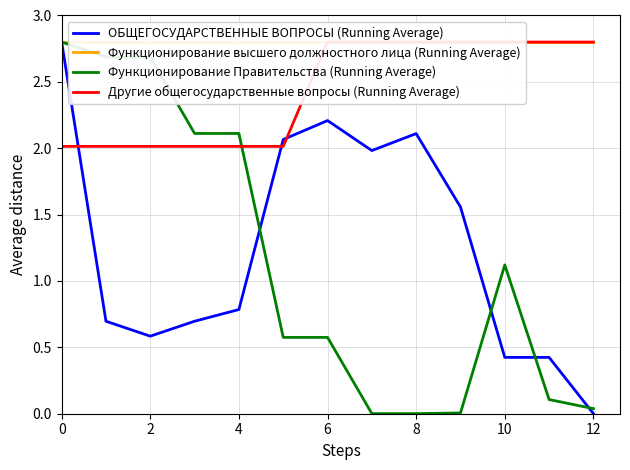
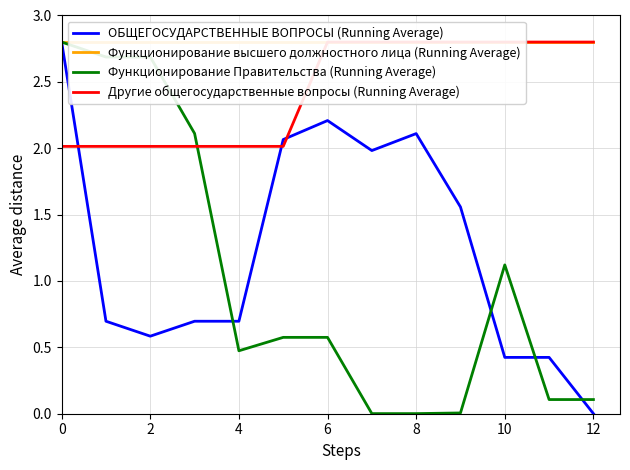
ОБЩЕГОСУДАРСТВЕННЫЕ ВОПРОСЫ (Running Average), 4: 0.78 -> 0.70
Функционирование Правительства (Running Average), 4: 2.11 -> 0.47
Функционирование Правительства (Running Average), 12: 0.04 -> 0.11
